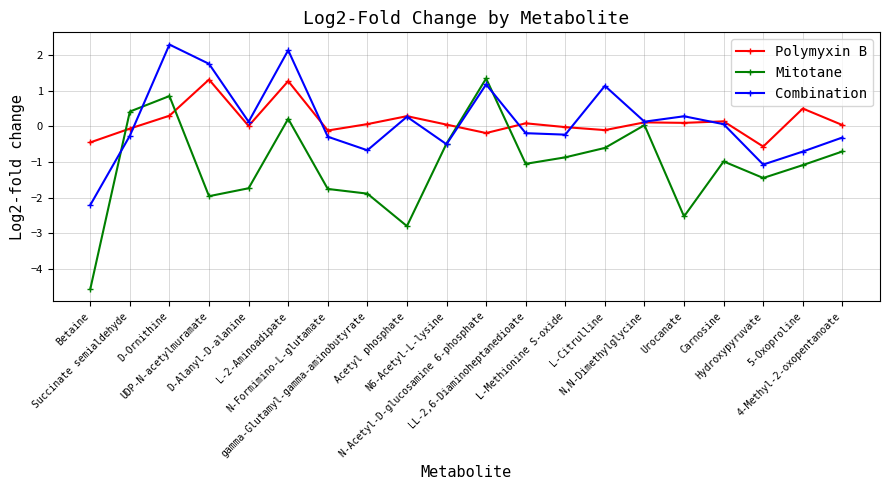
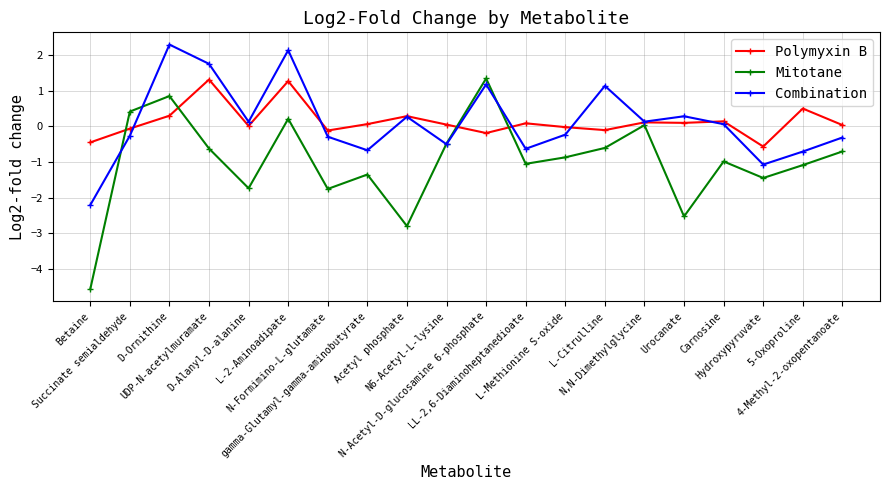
Mitotane, UDP-N-acetylmuramate: -2.0 -> -0.6
Mitotane, gamma-Glutamyl-gamma-aminobutyrate: -1.9 -> -1.3
Combination, LL-2,6-Diaminoheptanedioate: -0.2 -> -0.6
